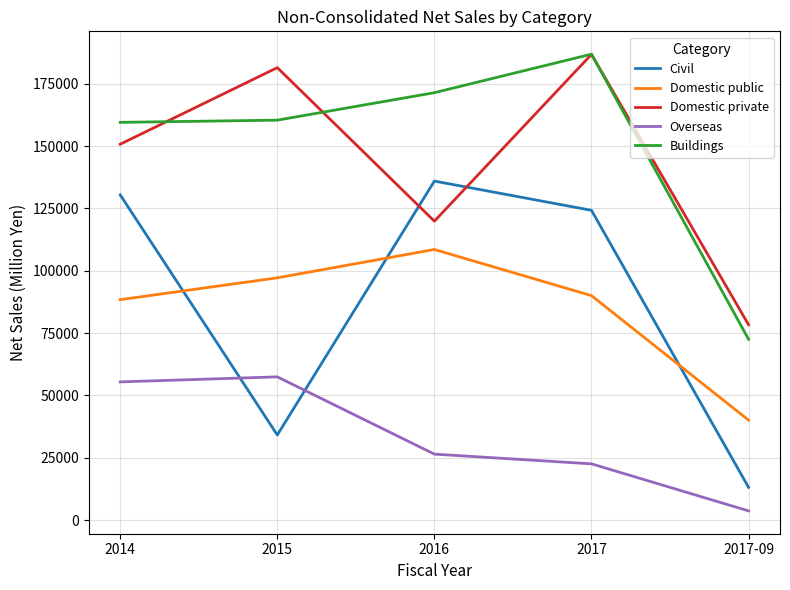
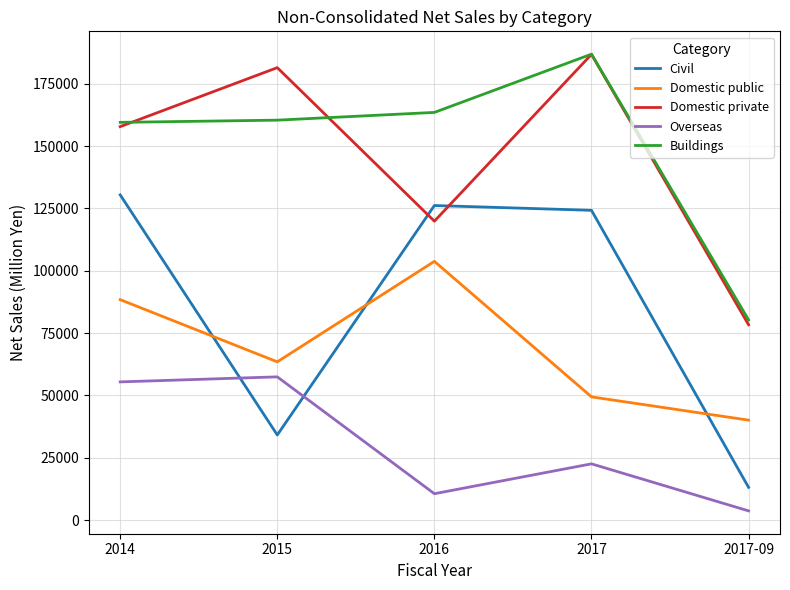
Domestic private, 2014: 151000 -> 158000
Domestic public, 2015: 97000 -> 63000
Civil, 2016: 136000 -> 126000
Domestic public, 2016: 109000 -> 104000
Overseas, 2016: 26000 -> 11000
Buildings, 2016: 171000 -> 163000
Domestic public, 2017: 90000 -> 49000
Buildings, 2017-09: 73000 -> 80000
